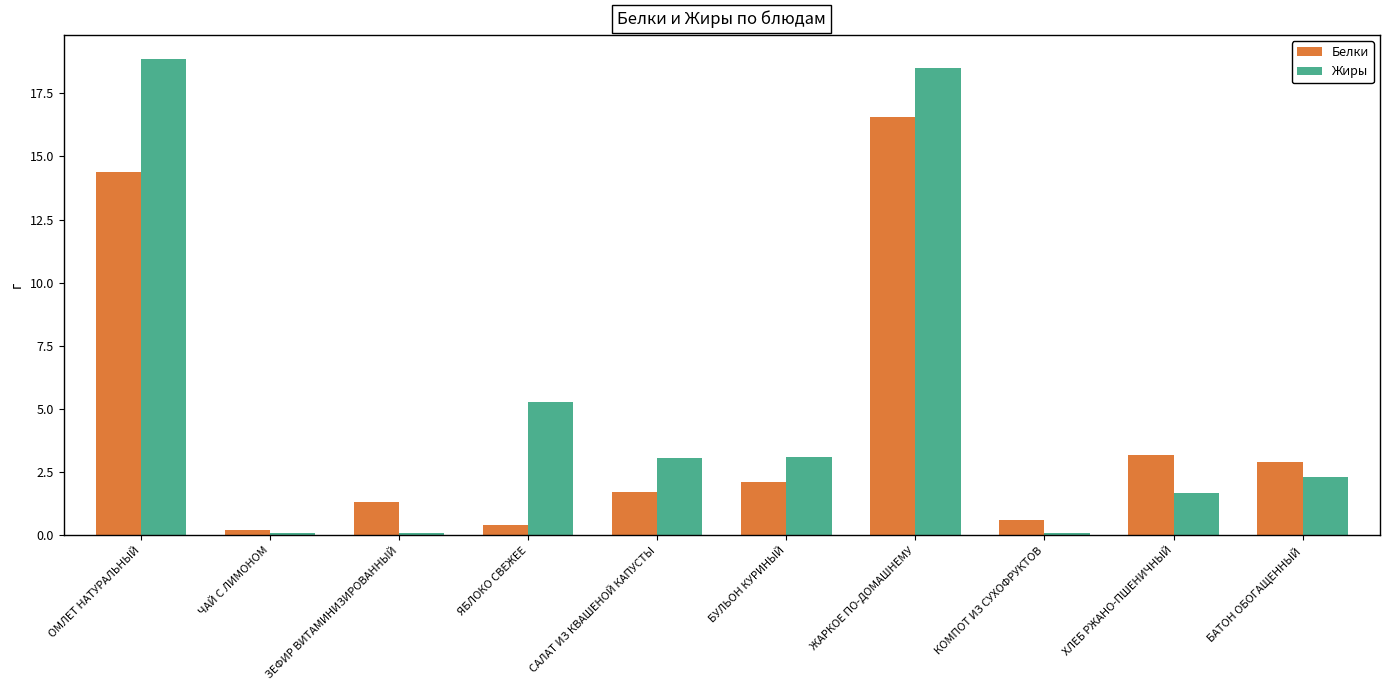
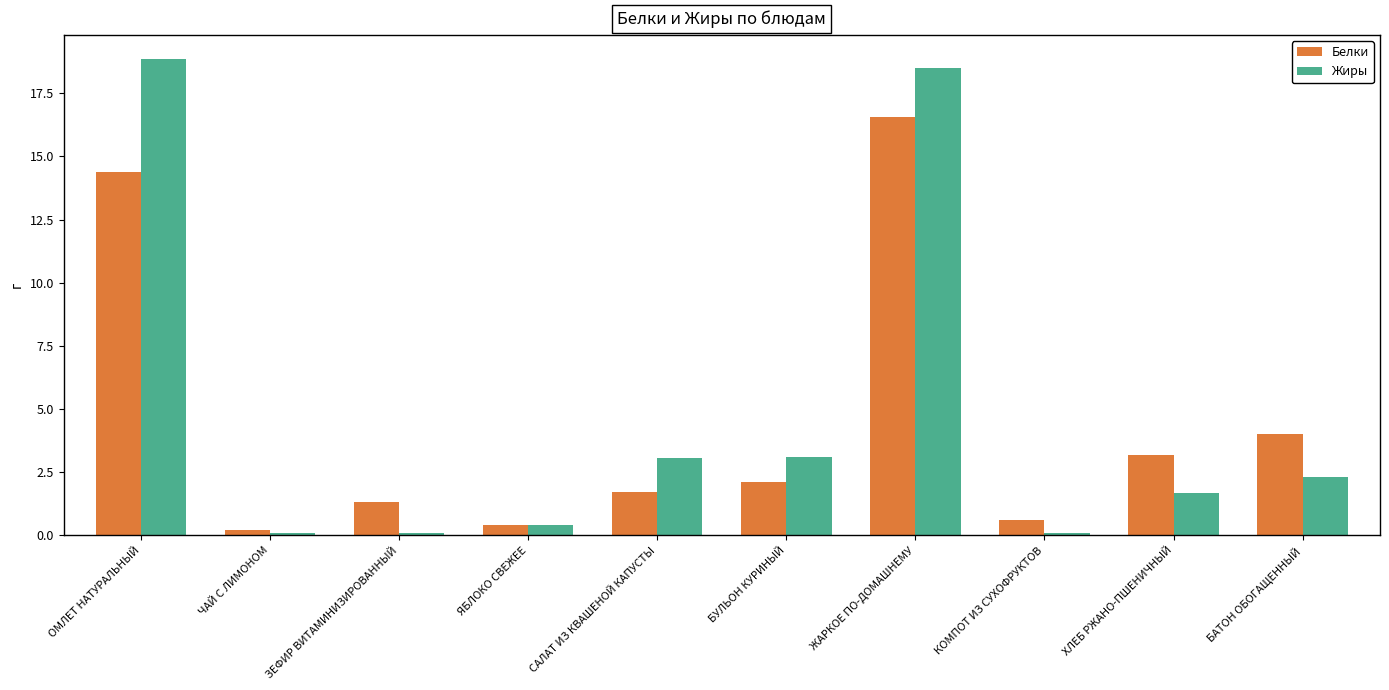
Жиры, ЯБЛОКО СВЕЖЕЕ: 5.3 -> 0.4
Белки, БАТОН ОБОГАЩЕННЫЙ: 2.9 -> 4.0
